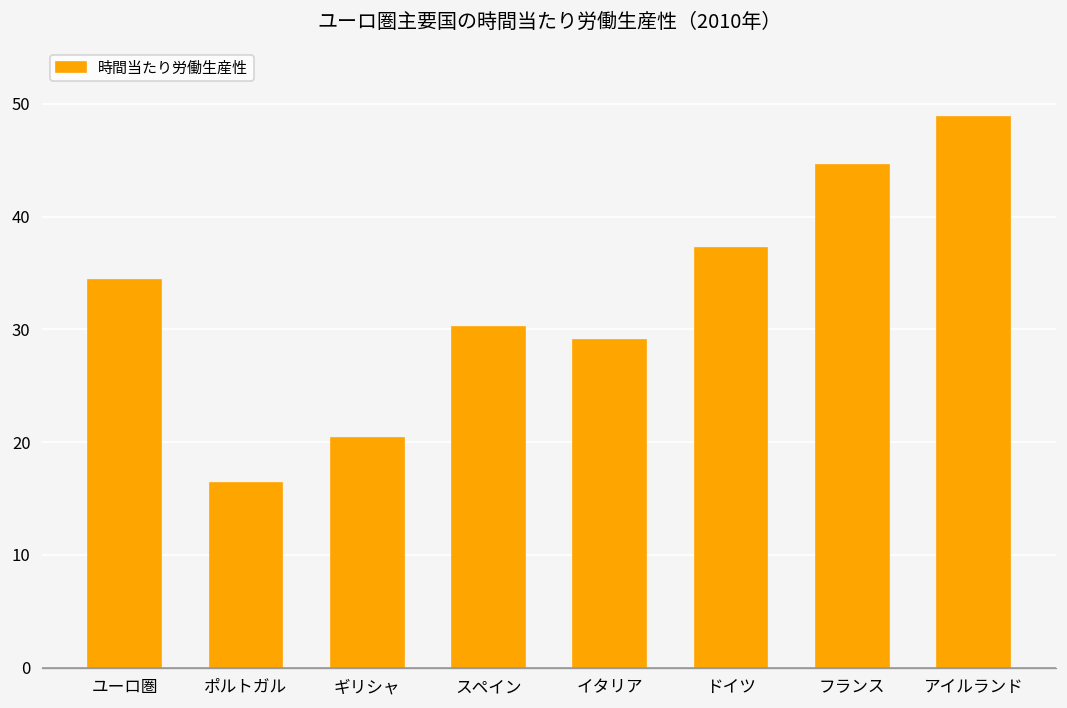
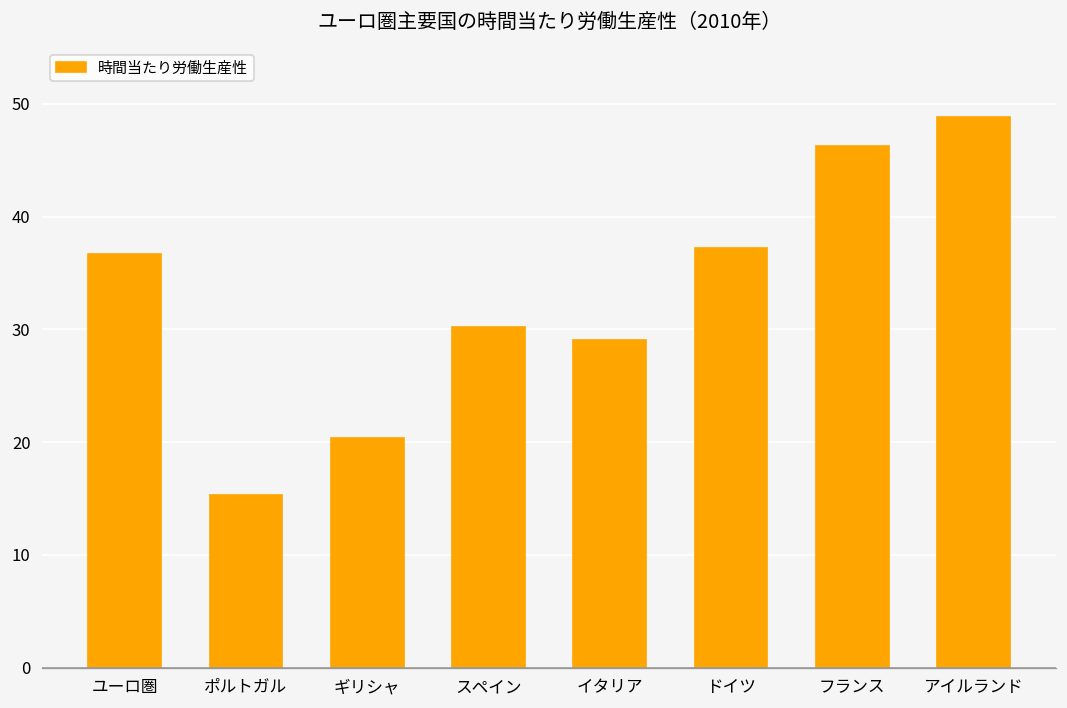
ユーロ圏: 34 -> 37
ポルトガル: 16 -> 15
フランス: 45 -> 46
